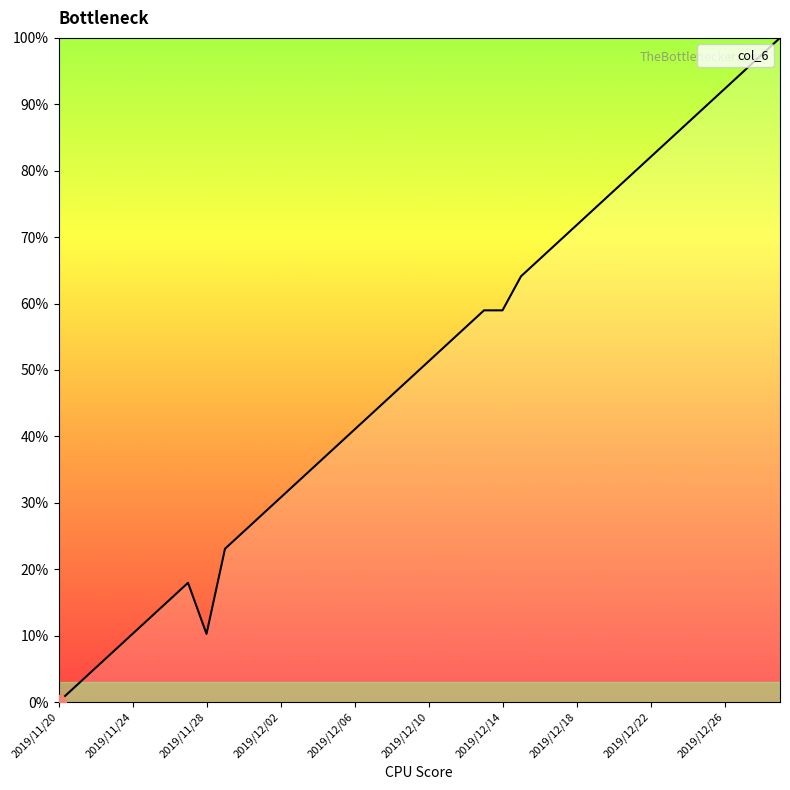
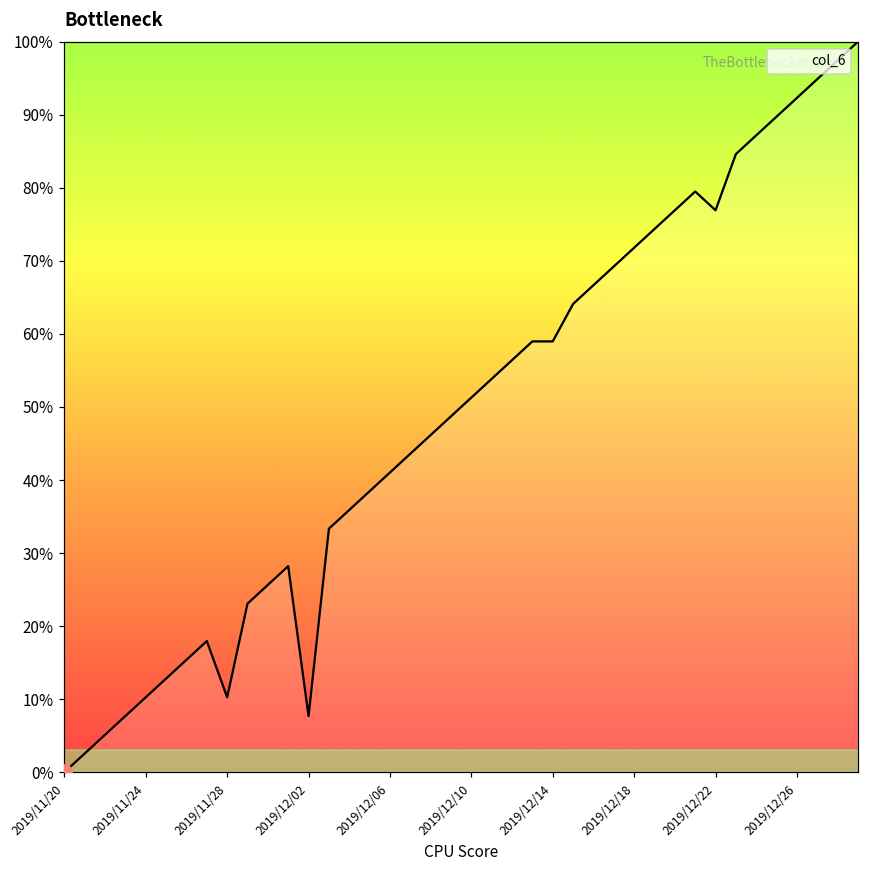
col_6, 2019/12/02: 31% -> 8%
col_6, 2019/12/22: 82% -> 77%
